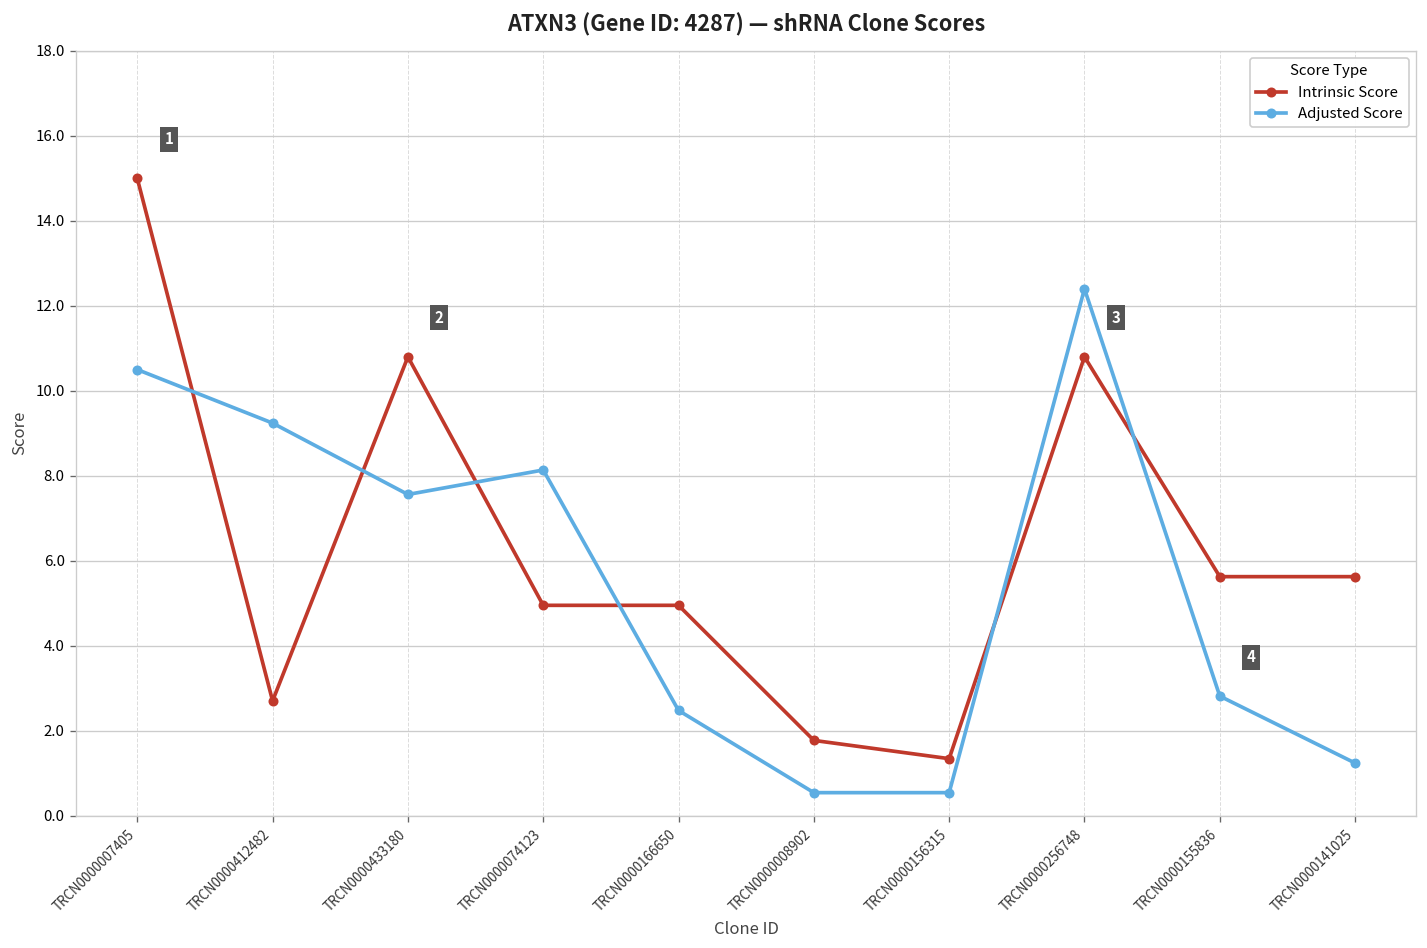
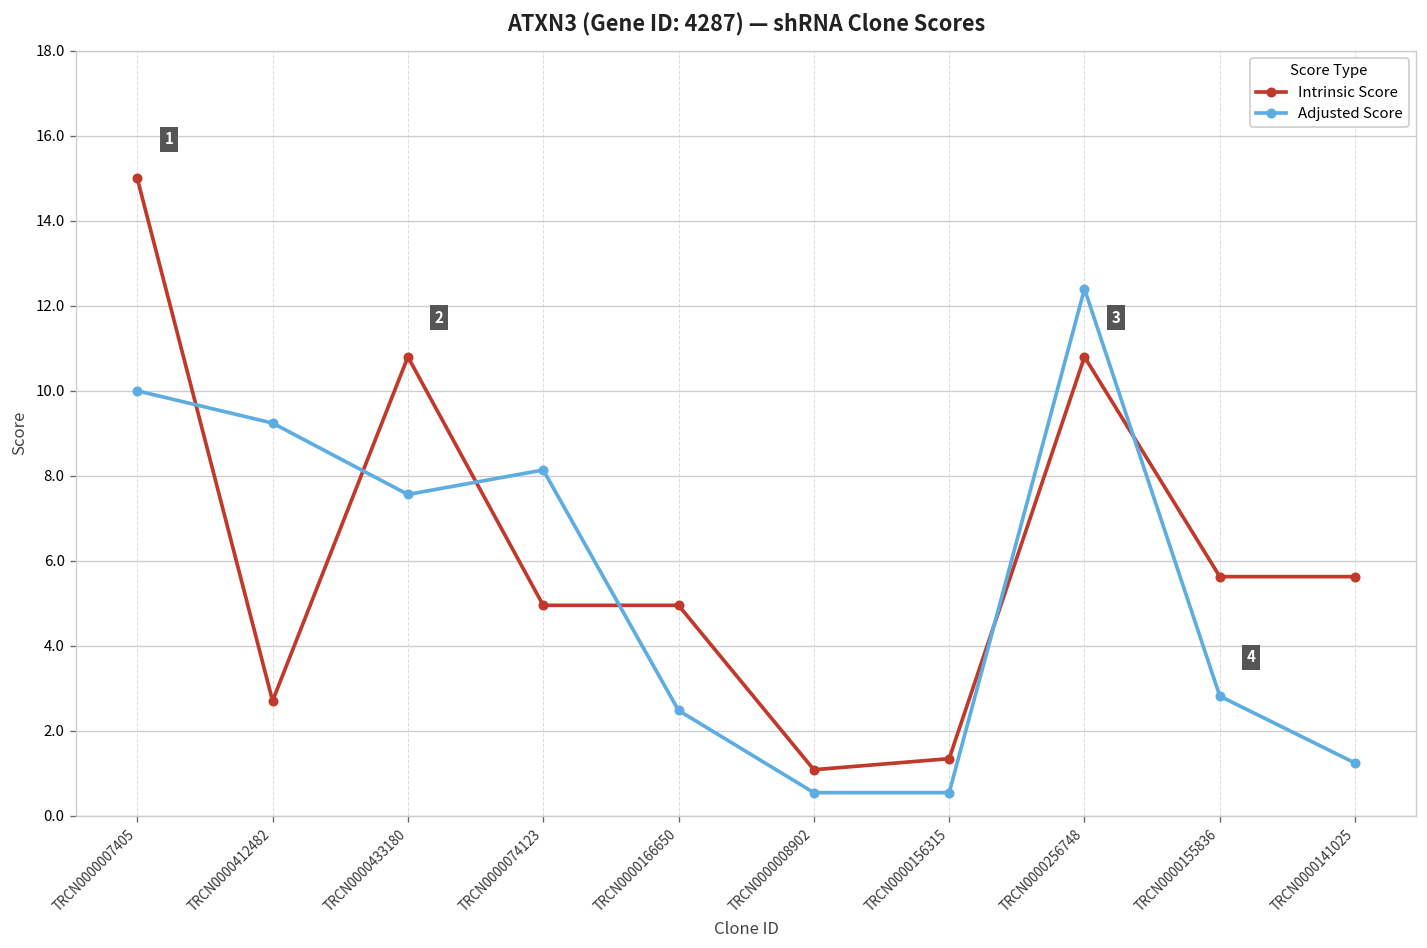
Adjusted Score, TRCN0000007405: 10.5 -> 10.0
Intrinsic Score, TRCN0000008902: 1.8 -> 1.1
